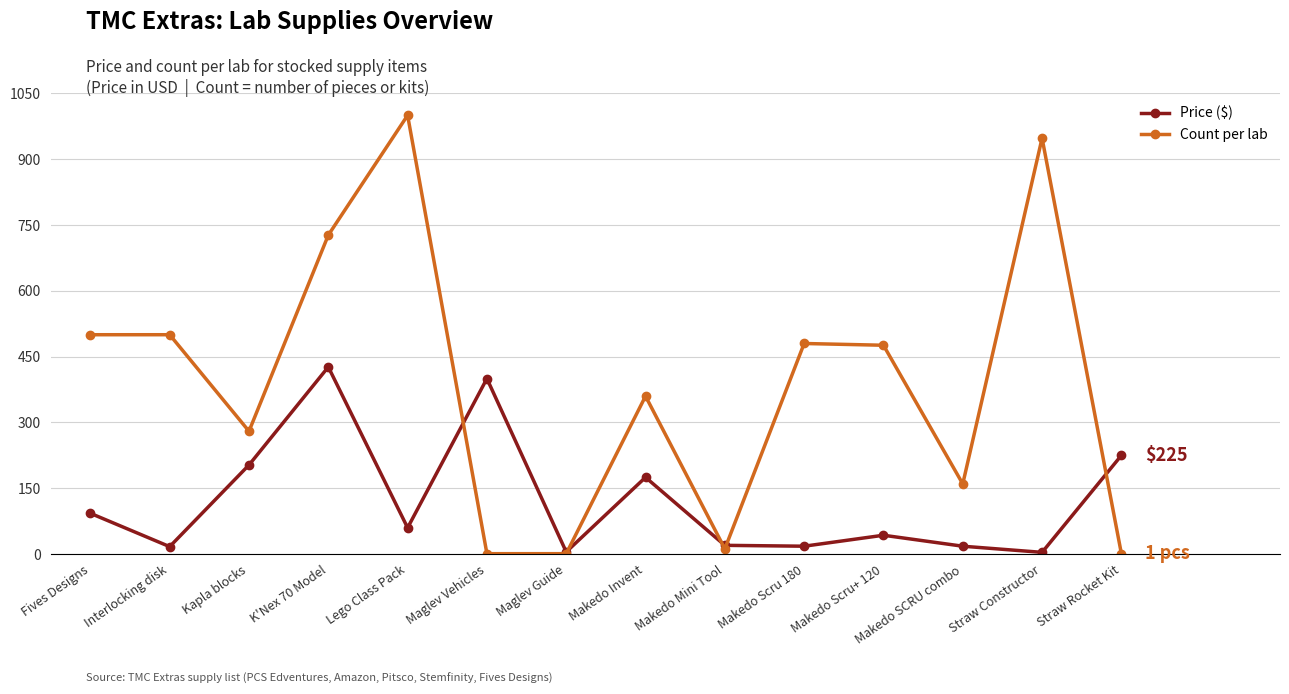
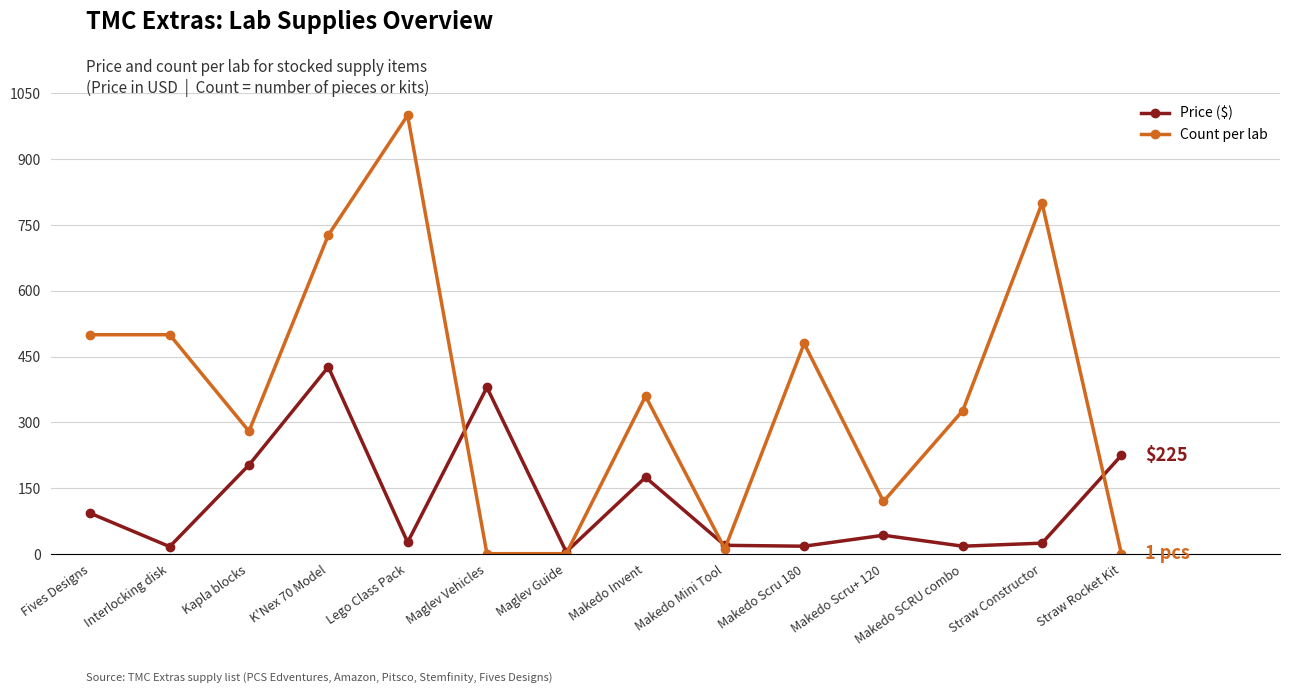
Price ($), Lego Class Pack: 60 -> 30
Price ($), Maglev Vehicles: 400 -> 380
Count per lab, Makedo Scru+ 120: 480 -> 120
Count per lab, Makedo SCRU combo: 160 -> 330
Price ($), Straw Constructor: 0 -> 30
Count per lab, Straw Constructor: 950 -> 800
